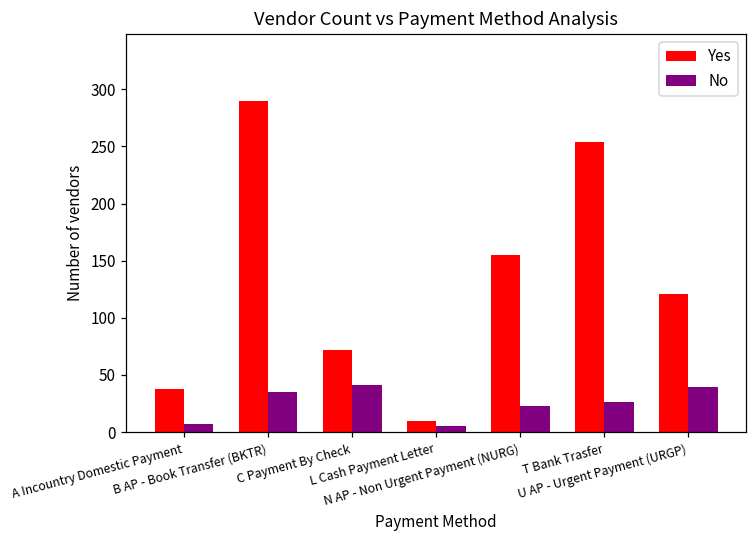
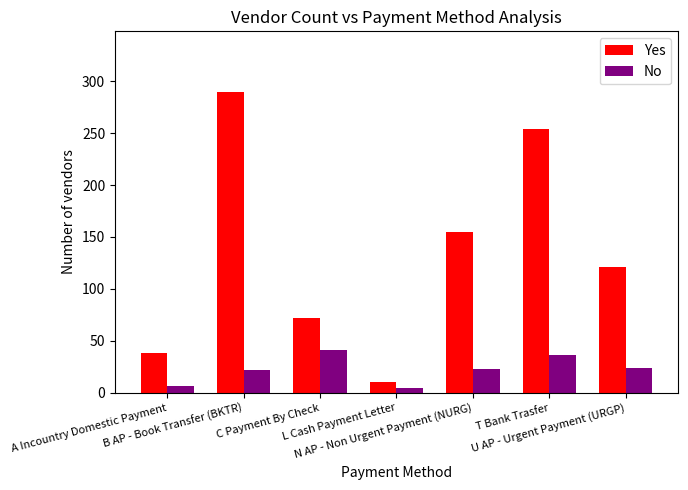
No, B AP - Book Transfer (BKTR): 35 -> 22
No, T Bank Trasfer: 26 -> 36
No, U AP - Urgent Payment (URGP): 39 -> 24
